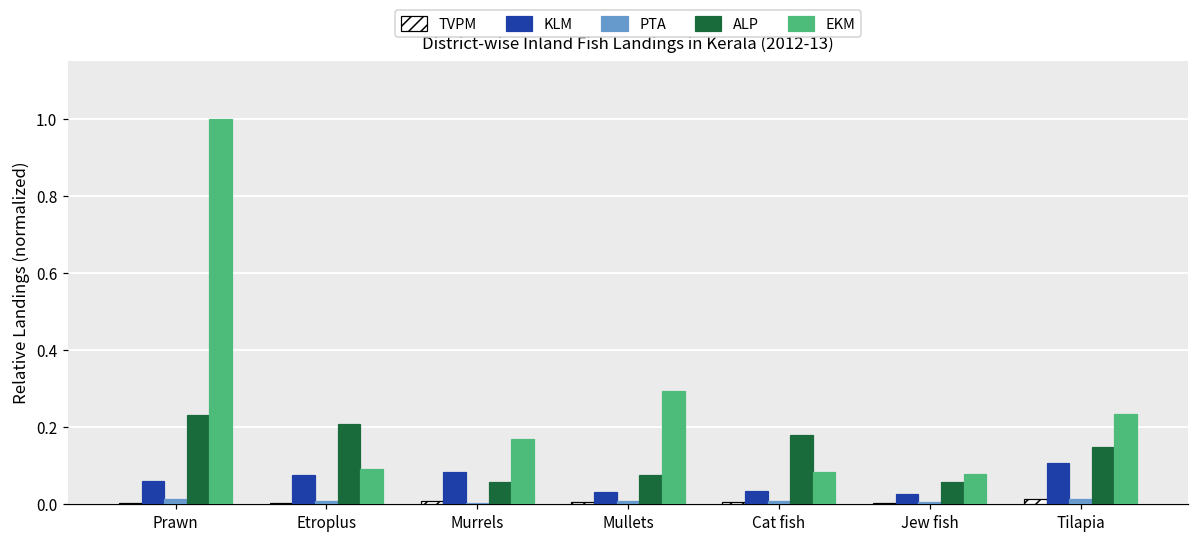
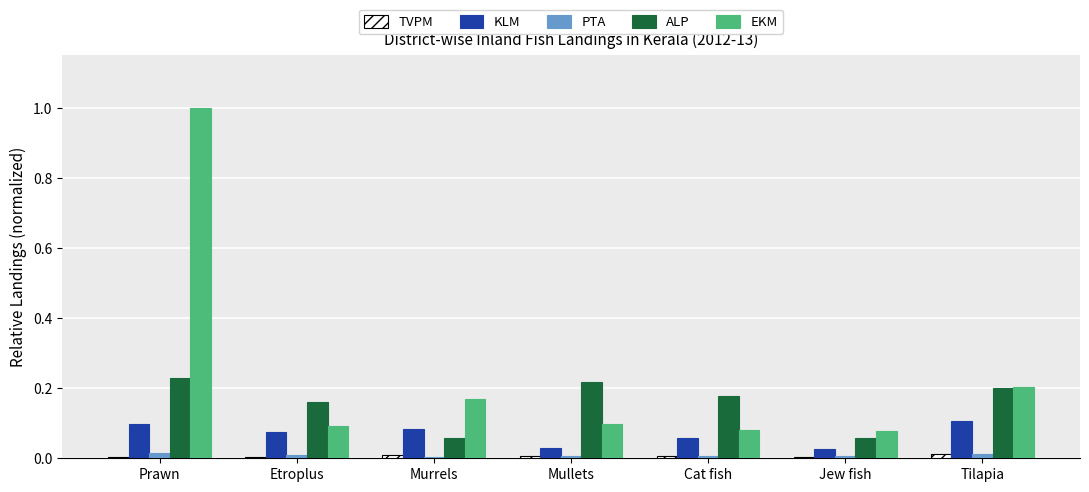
KLM, Prawn: 0.06 -> 0.10
ALP, Etroplus: 0.21 -> 0.16
ALP, Mullets: 0.08 -> 0.22
EKM, Mullets: 0.29 -> 0.10
KLM, Cat fish: 0.03 -> 0.06
ALP, Tilapia: 0.15 -> 0.20
EKM, Tilapia: 0.23 -> 0.20
